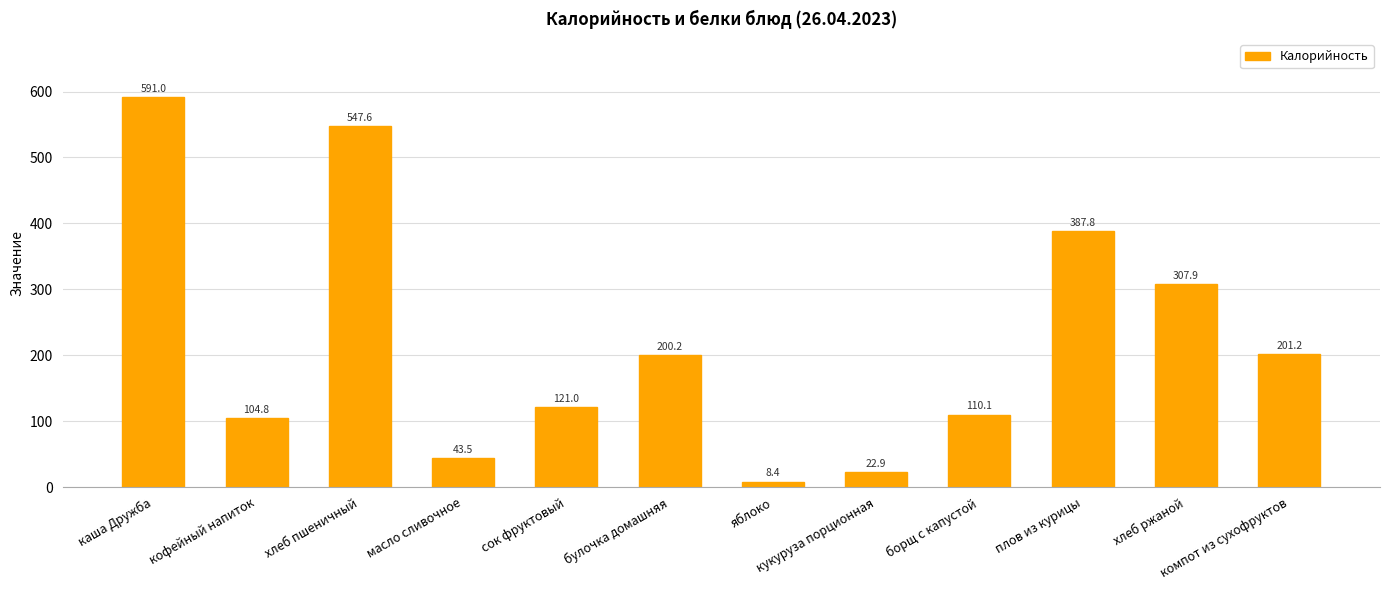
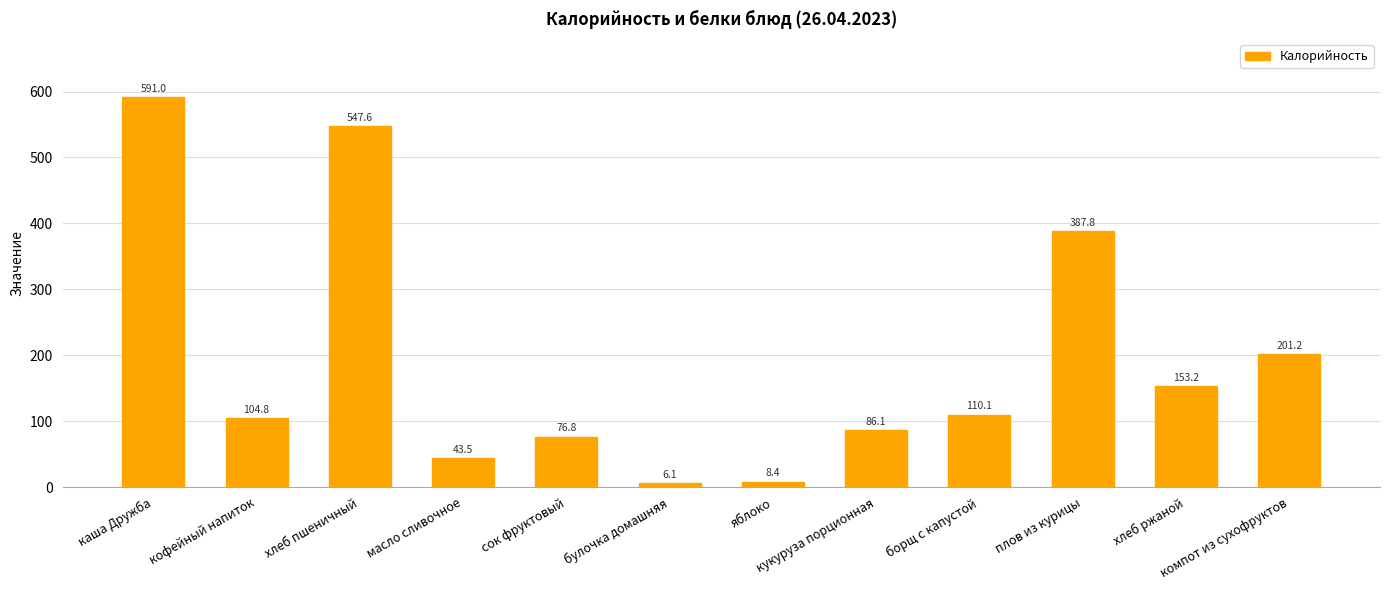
сок фруктовый: 121.0 -> 76.8
булочка домашняя: 200.2 -> 6.1
кукуруза порционная: 22.9 -> 86.1
хлеб ржаной: 307.9 -> 153.2
